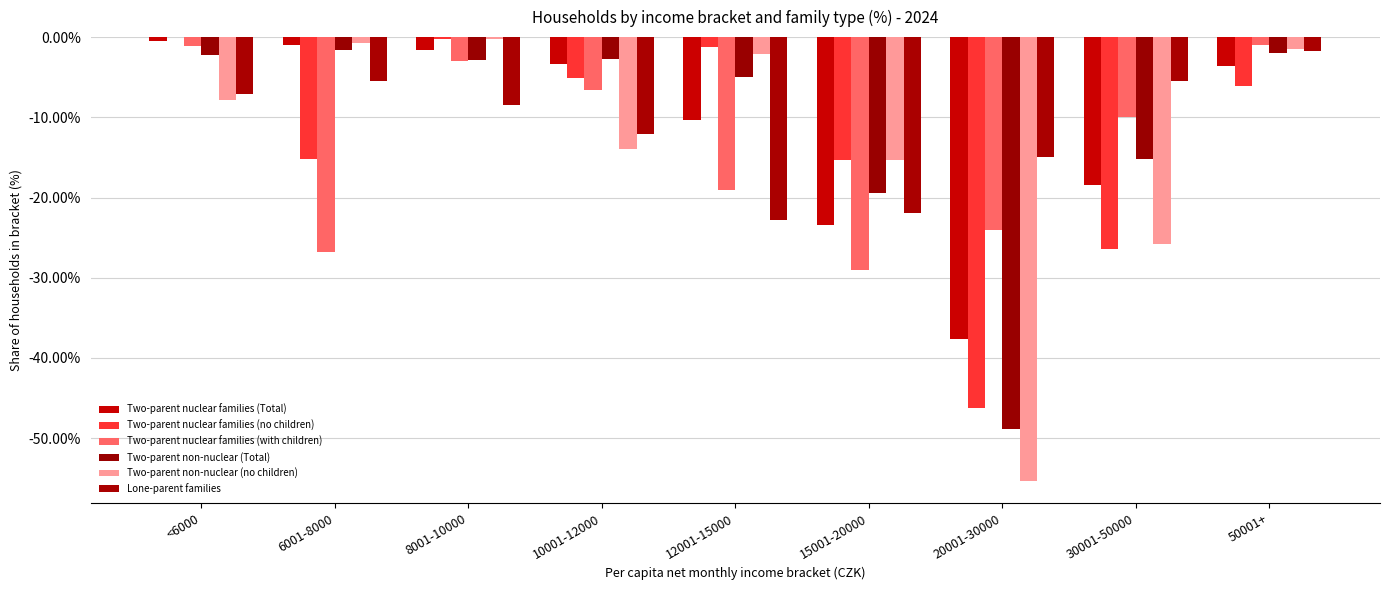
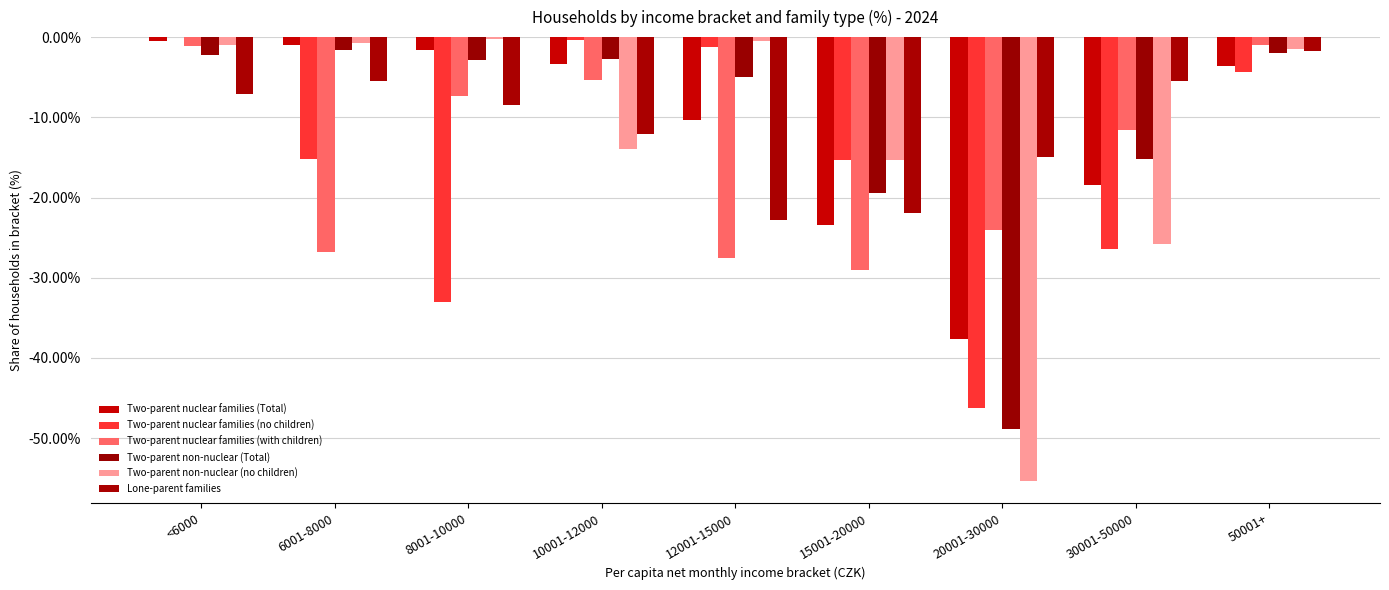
Two-parent non-nuclear (no children), <6000: -8% -> -1%
Two-parent nuclear families (no children), 8001-10000: 0% -> -33%
Two-parent nuclear families (with children), 8001-10000: -3% -> -7%
Two-parent nuclear families (no children), 10001-12000: -5% -> 0%
Two-parent nuclear families (with children), 10001-12000: -7% -> -5%
Two-parent nuclear families (with children), 12001-15000: -19% -> -28%
Two-parent non-nuclear (no children), 12001-15000: -2% -> -1%
Two-parent nuclear families (with children), 30001-50000: -10% -> -12%
Two-parent nuclear families (no children), 50001+: -6% -> -4%
